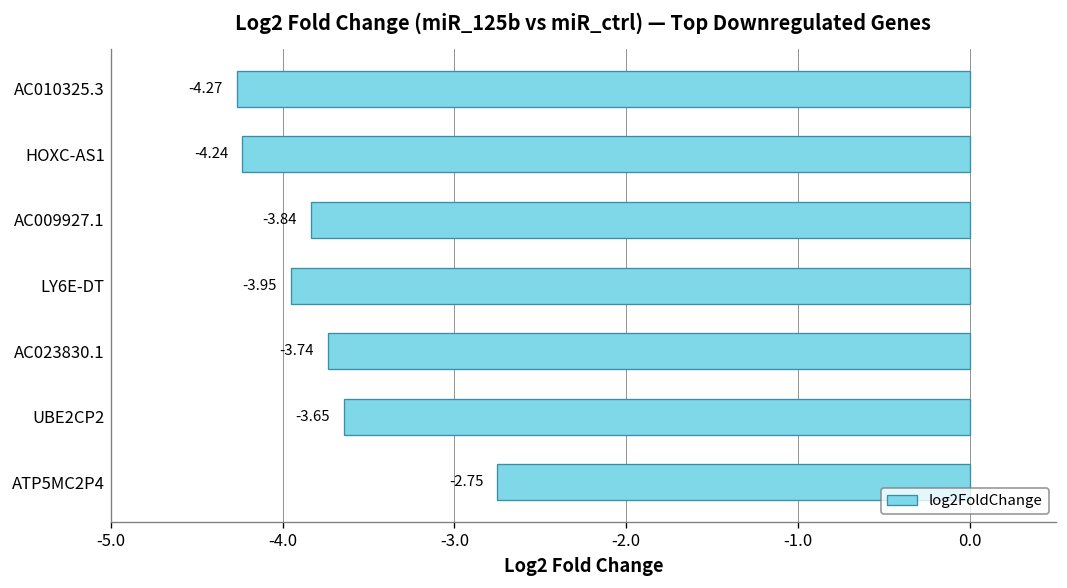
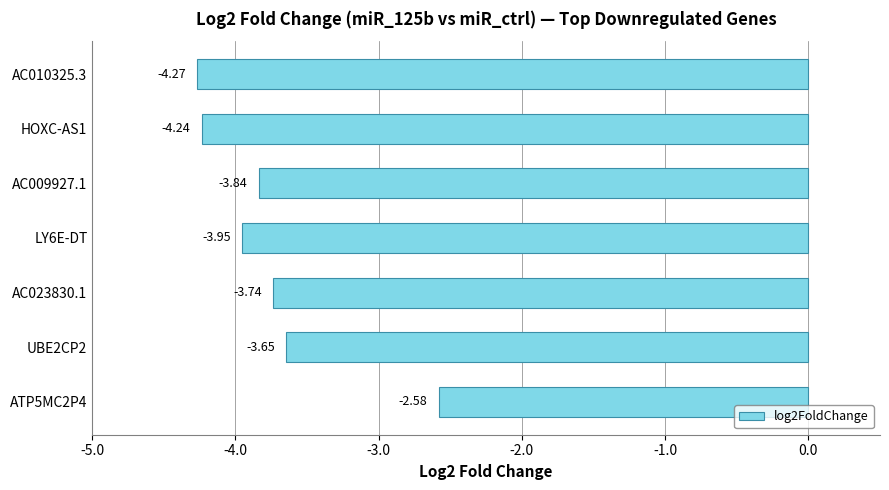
ATP5MC2P4: -2.75 -> -2.58
